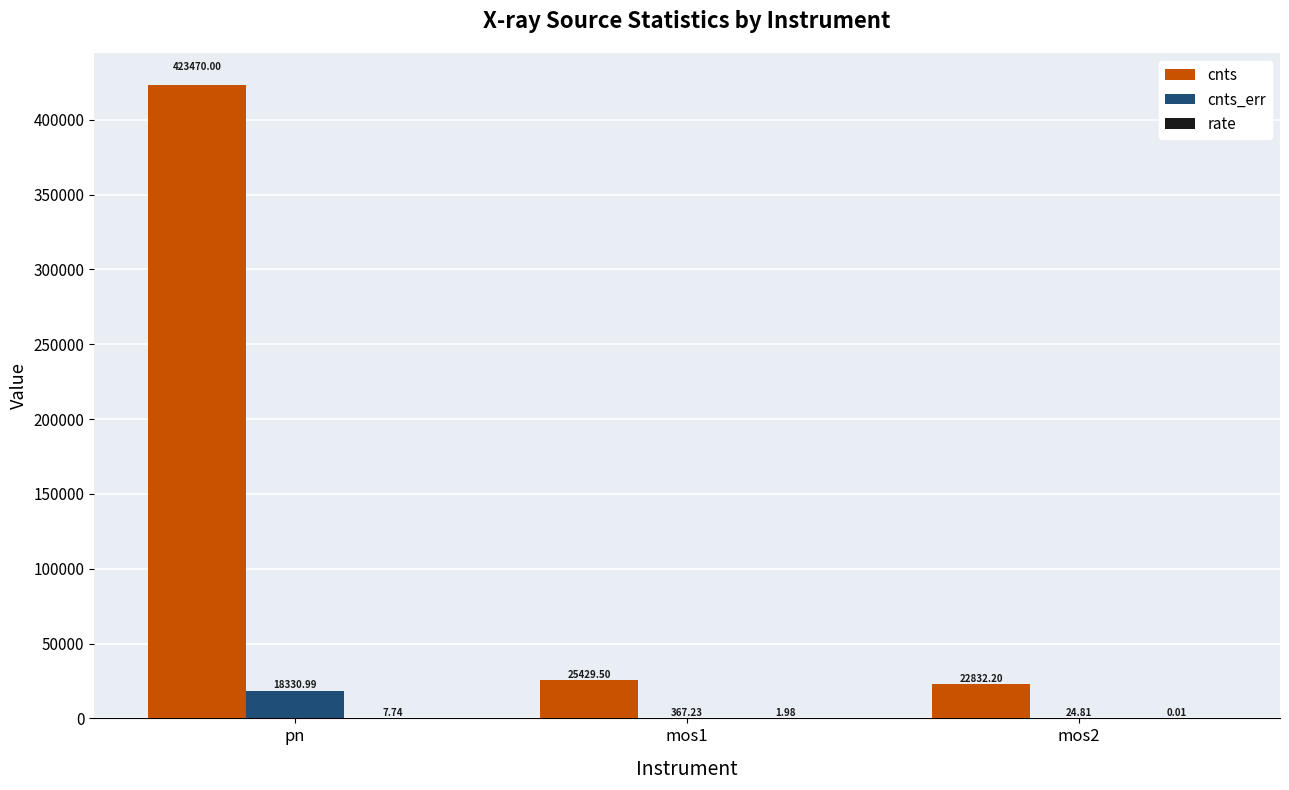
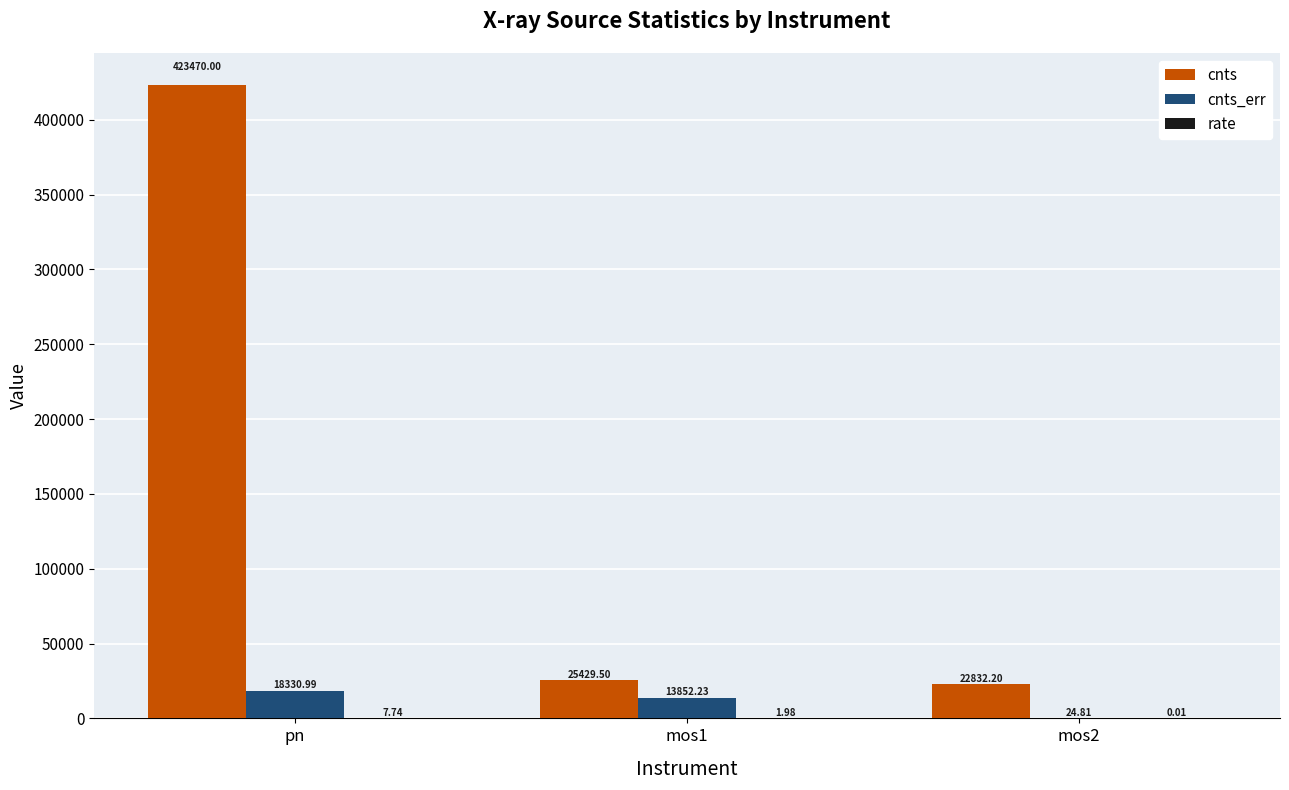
cnts_err, mos1: 367.23 -> 13852.23
